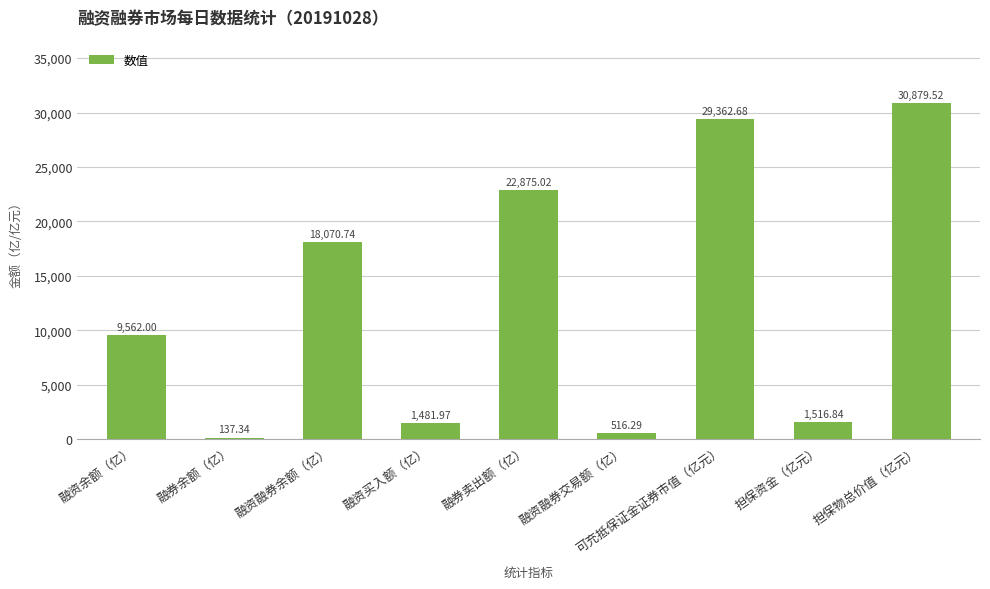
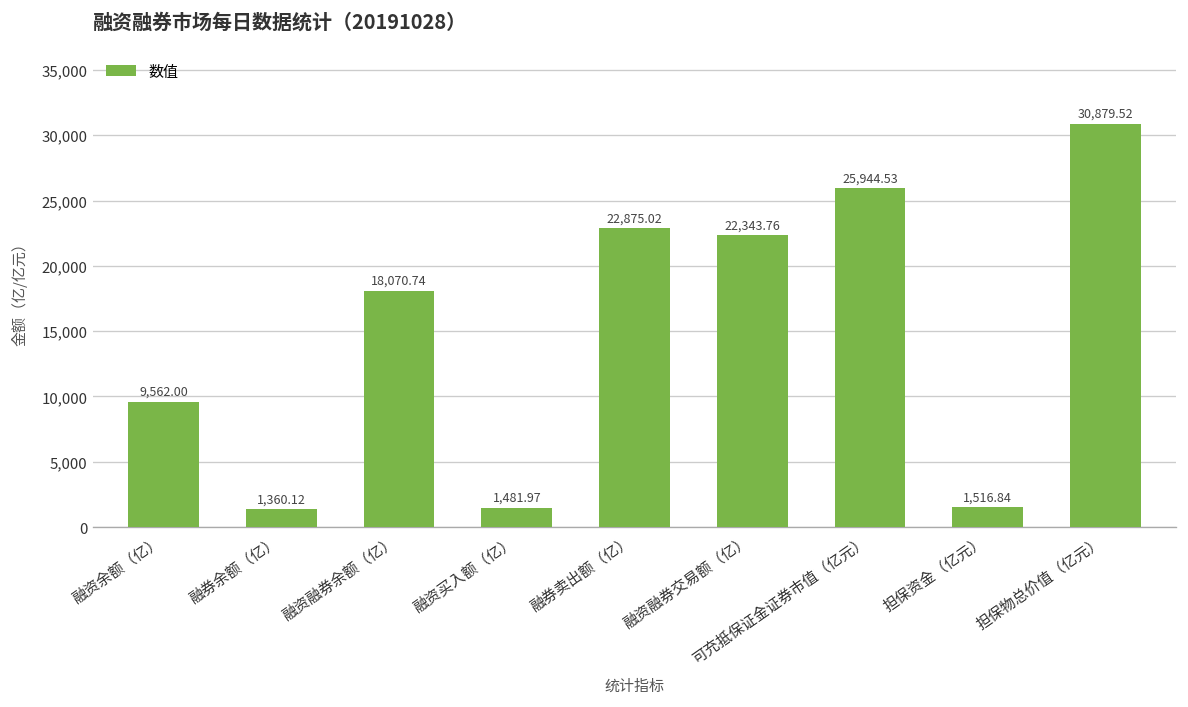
融券余额（亿）: 137.34 -> 1,360.12
融资融券交易额（亿）: 516.29 -> 22,343.76
可充抵保证金证券市值（亿元）: 29,362.68 -> 25,944.53
